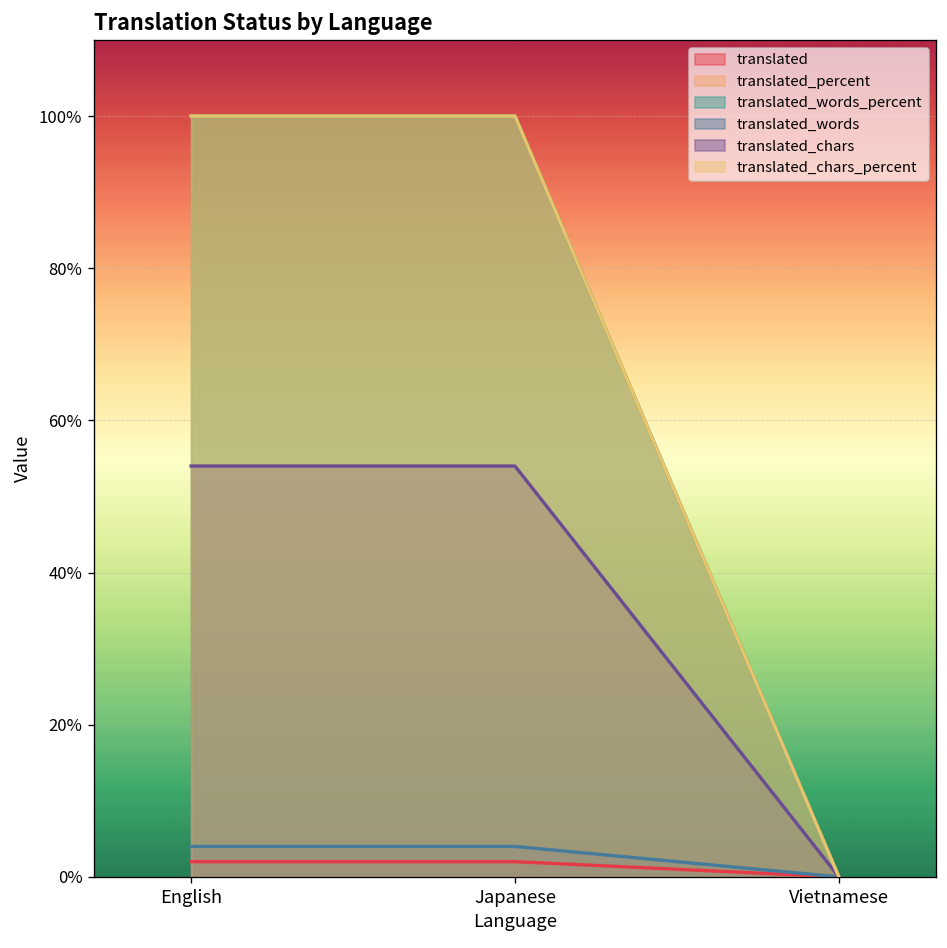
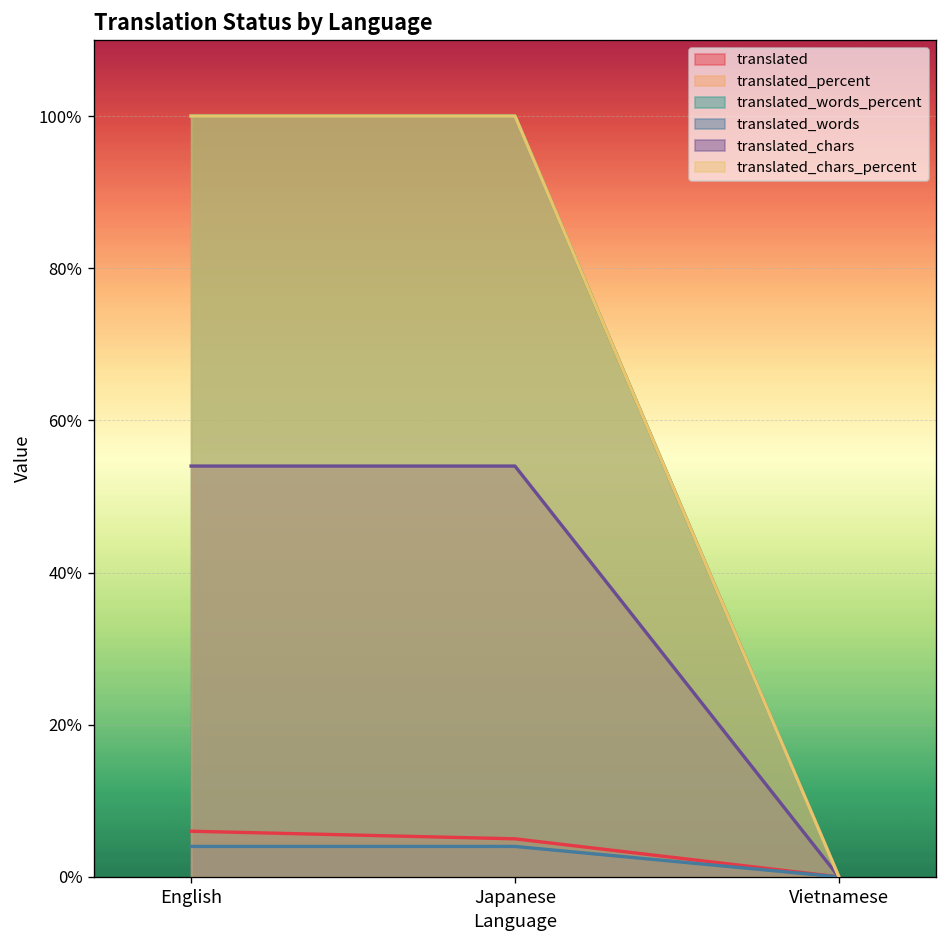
translated, English: 2% -> 6%
translated, Japanese: 2% -> 5%
